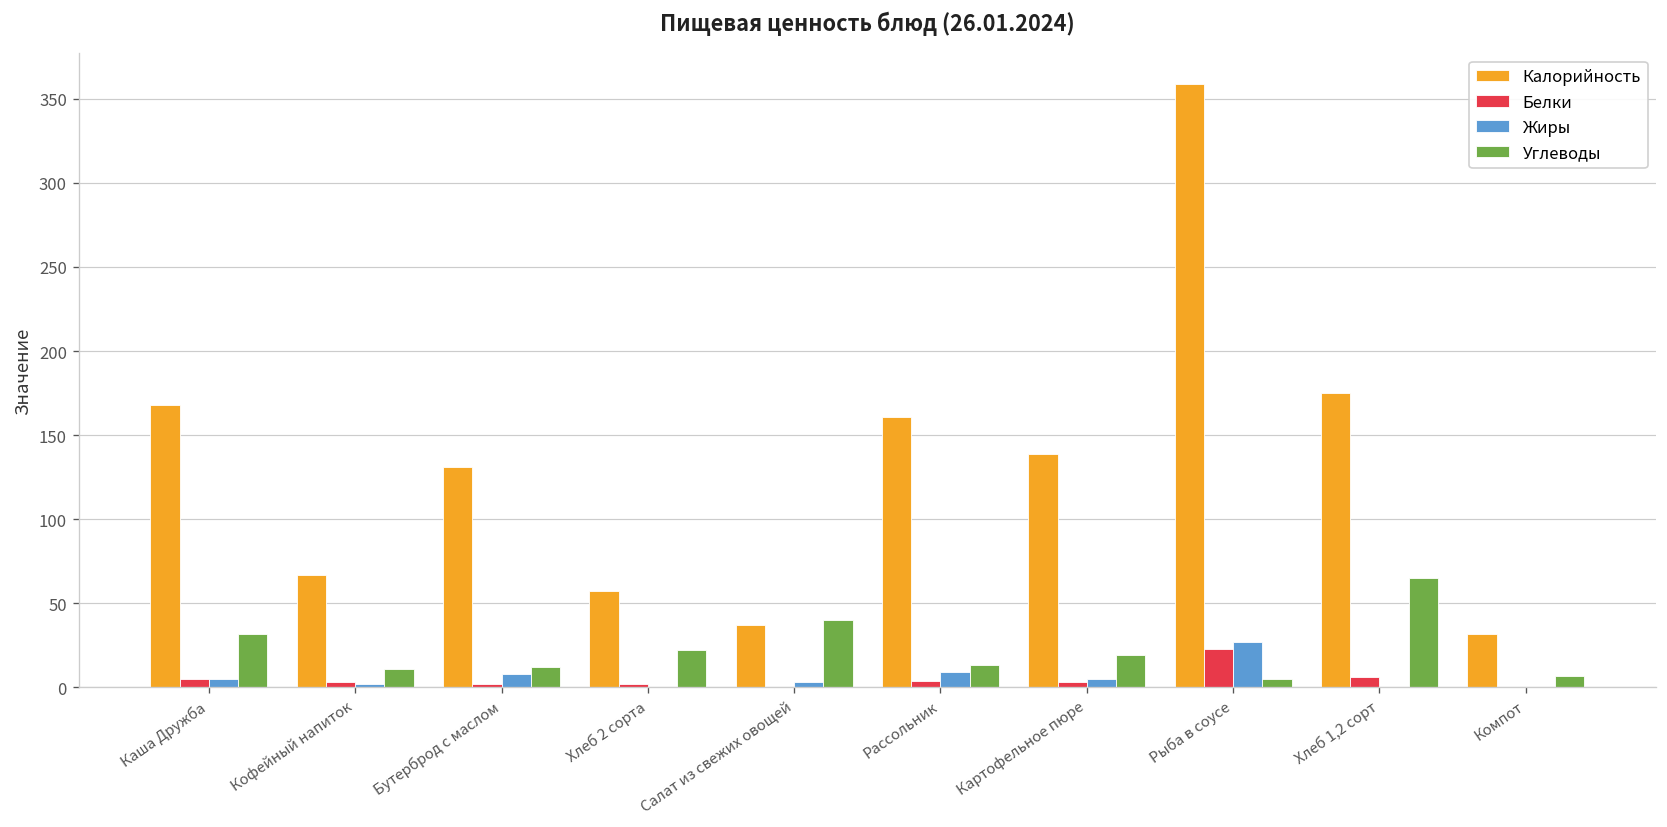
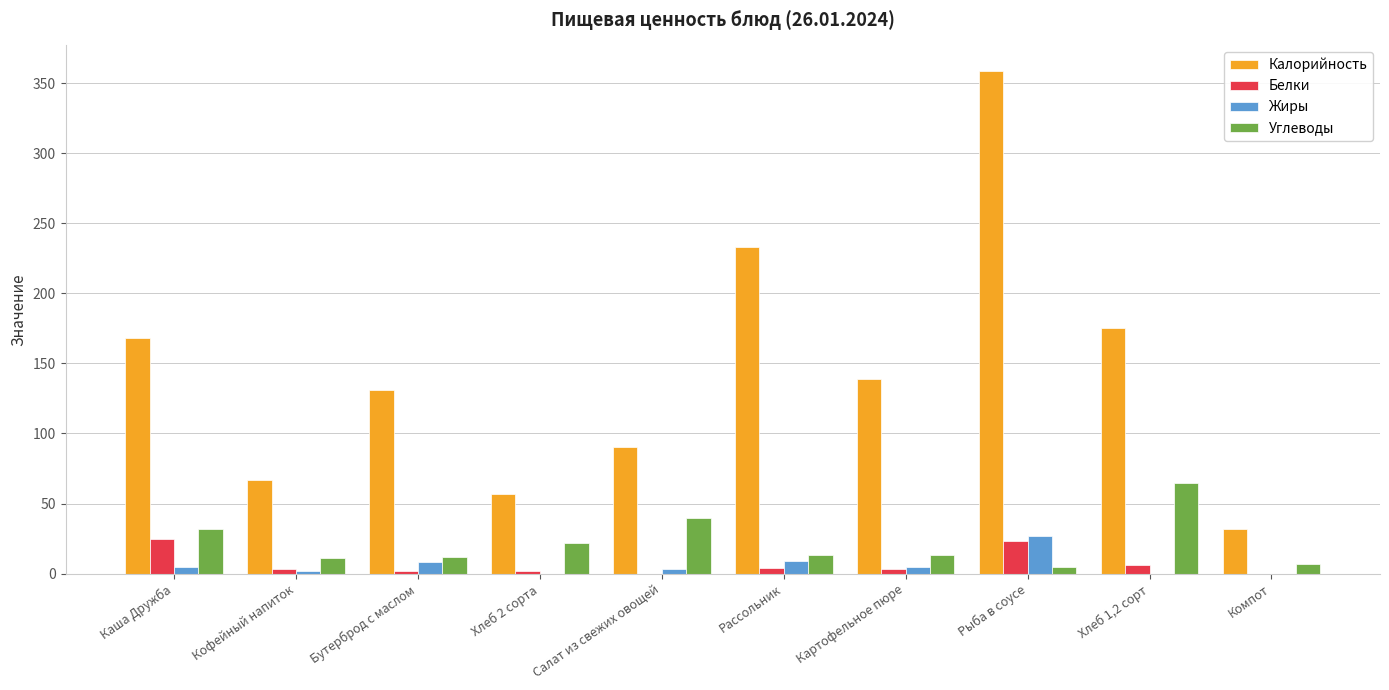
Белки, Каша Дружба: 5 -> 25
Калорийность, Салат из свежих овощей: 37 -> 90
Калорийность, Рассольник: 161 -> 233
Углеводы, Картофельное пюре: 19 -> 13
